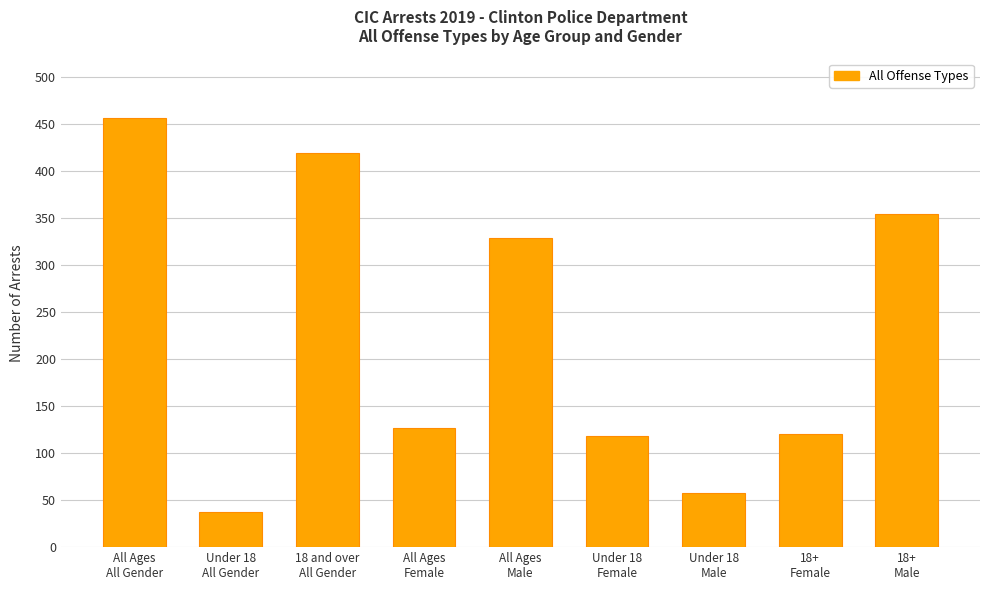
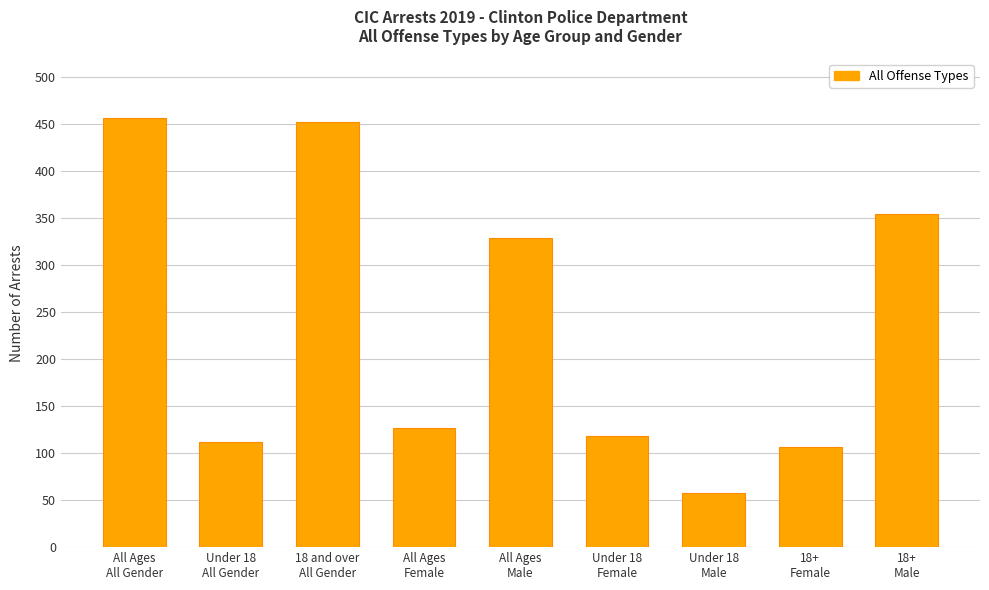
Under 18 All Gender: 40 -> 110
18 and over All Gender: 420 -> 450
18+ Female: 120 -> 110
